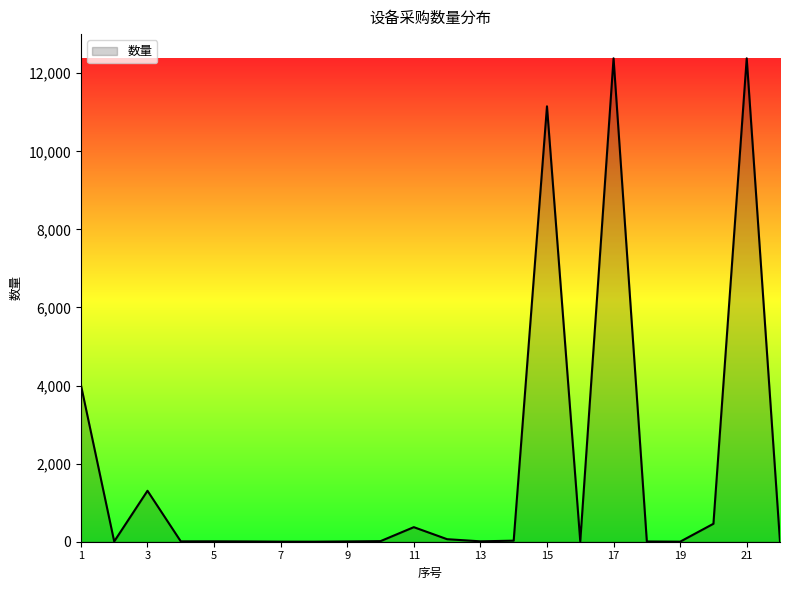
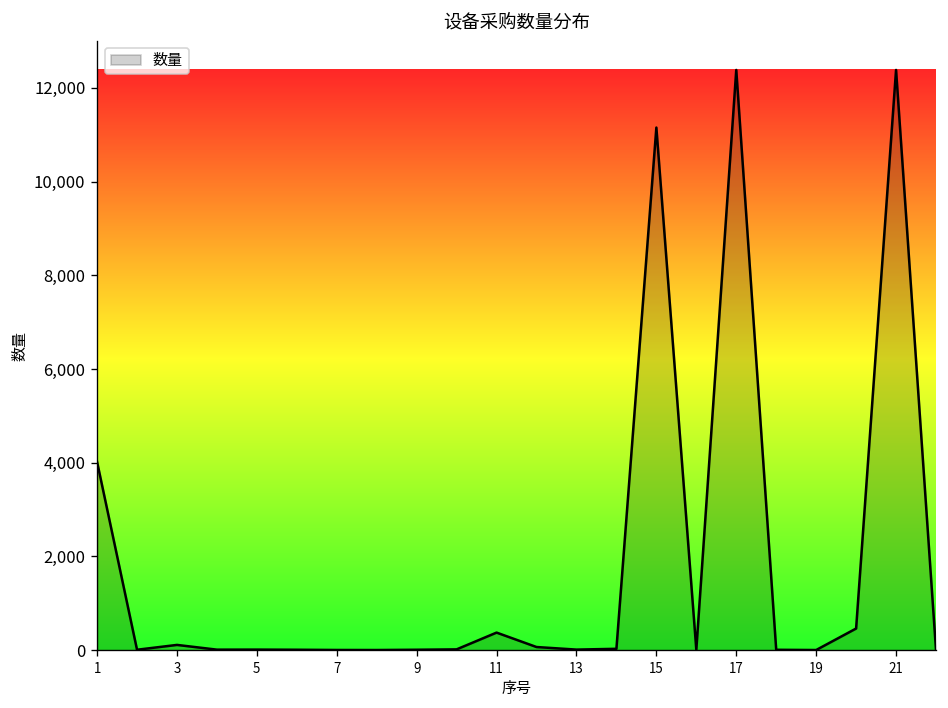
3: 1,300 -> 100
